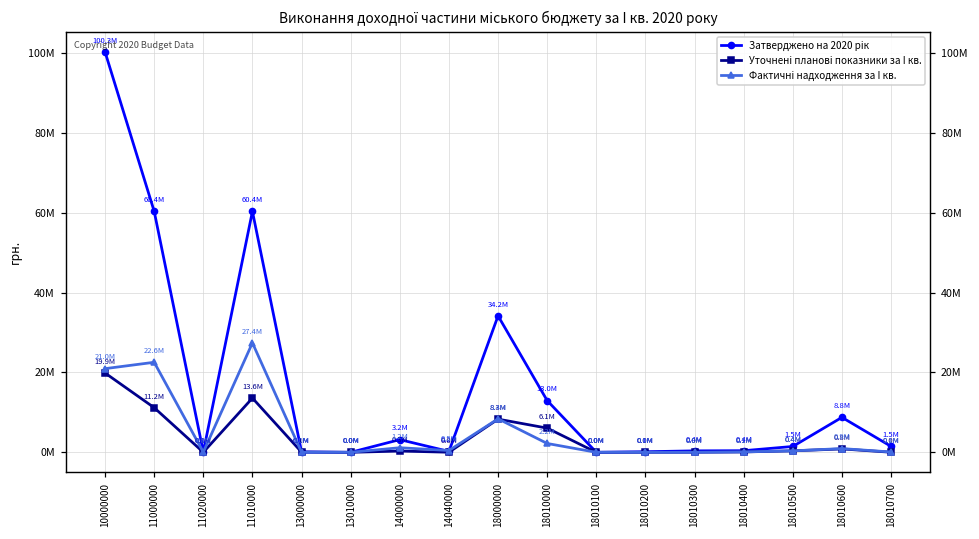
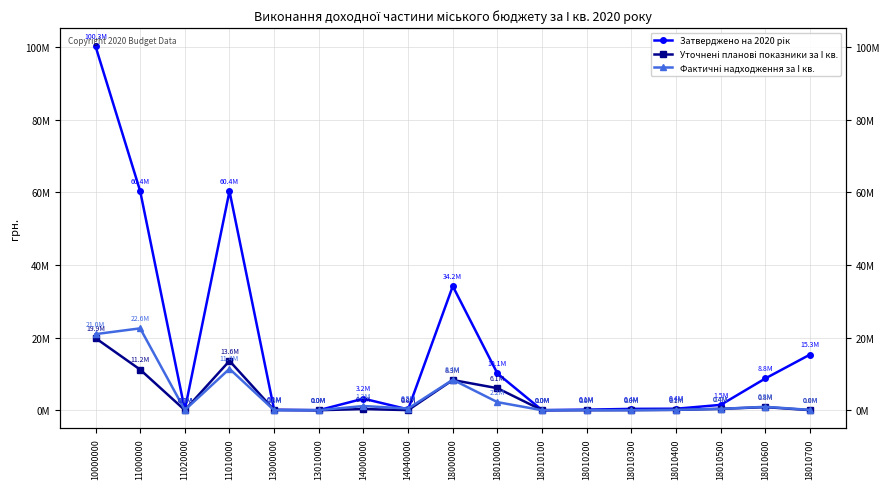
Фактичні надходження за I кв., 11010000: 27.4M -> 11.4M
Затверджено на 2020 рік, 18010000: 13.0M -> 10.1M
Затверджено на 2020 рік, 18010700: 1.5M -> 15.3M
